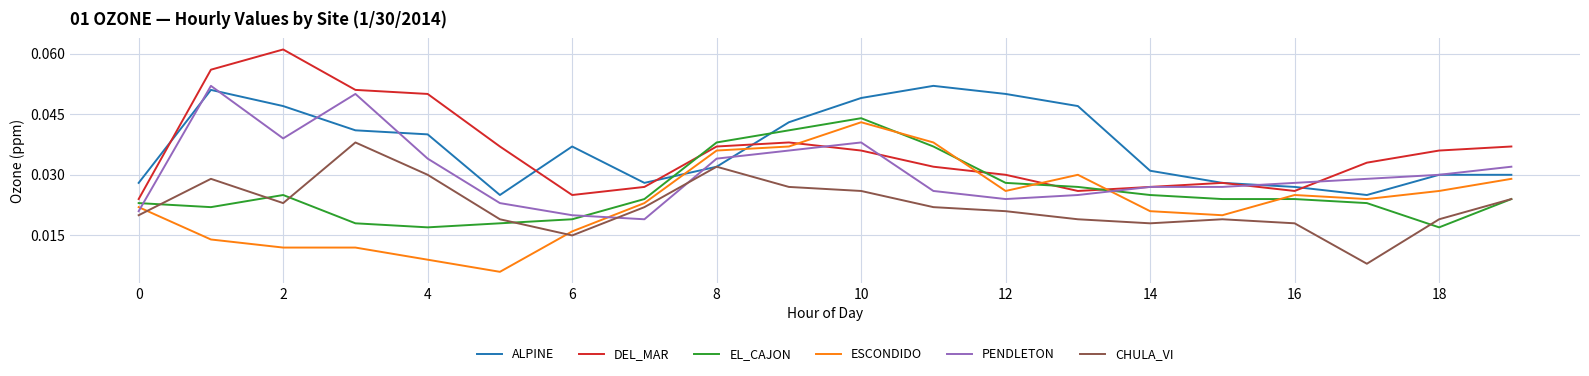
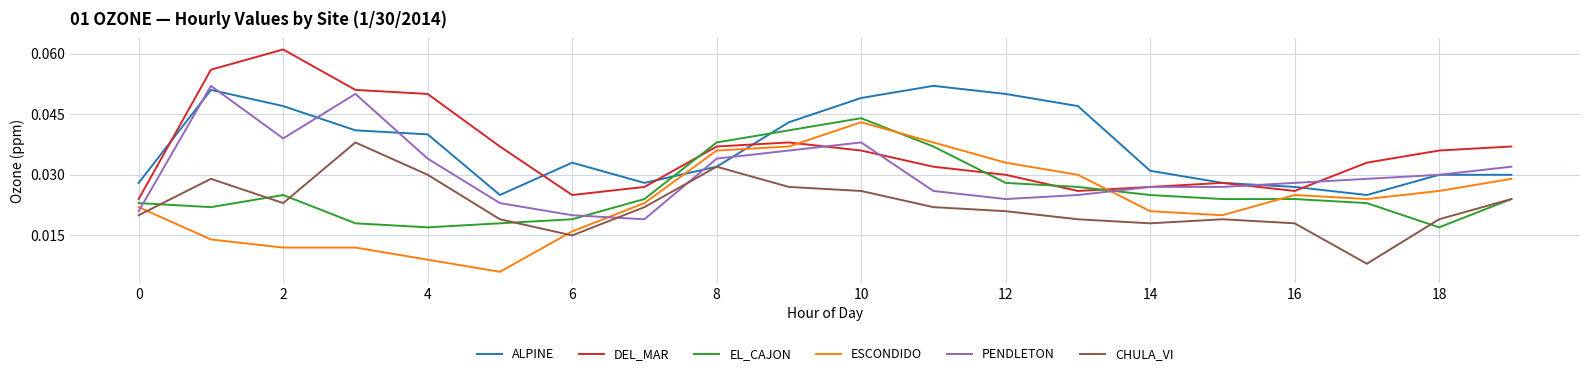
ALPINE, 6: 0.037 -> 0.033
ESCONDIDO, 12: 0.026 -> 0.033
